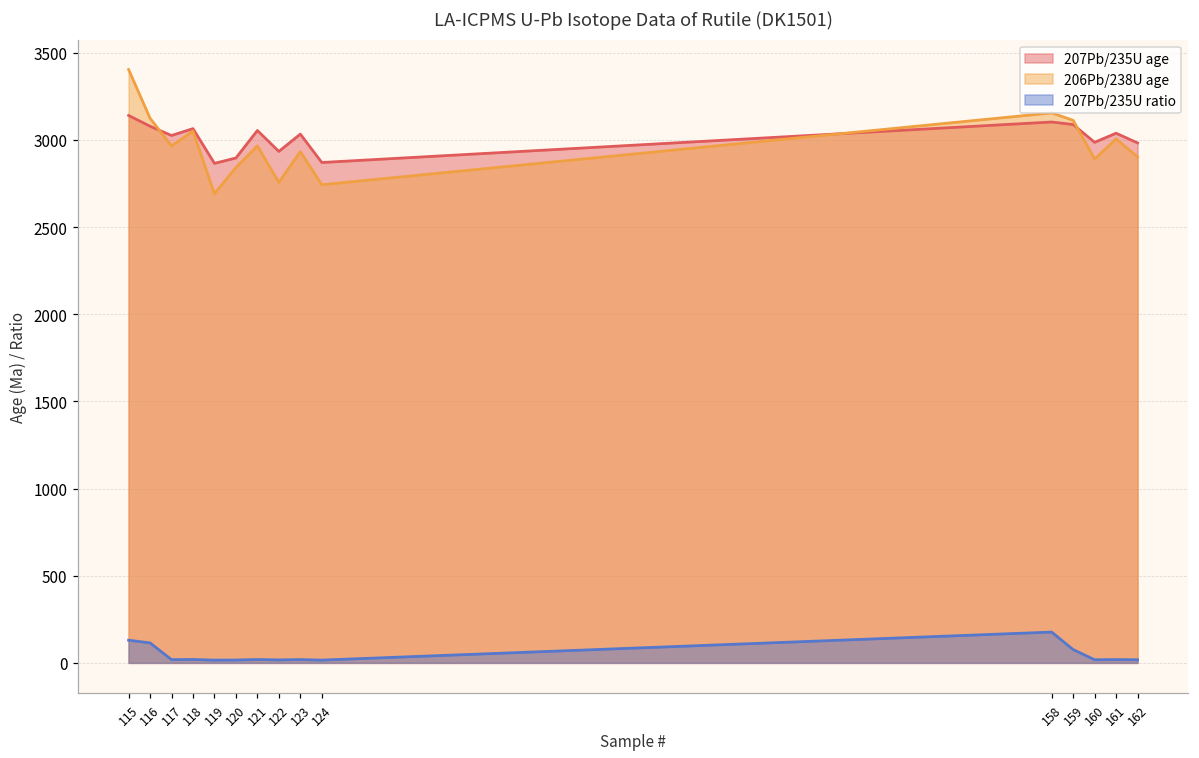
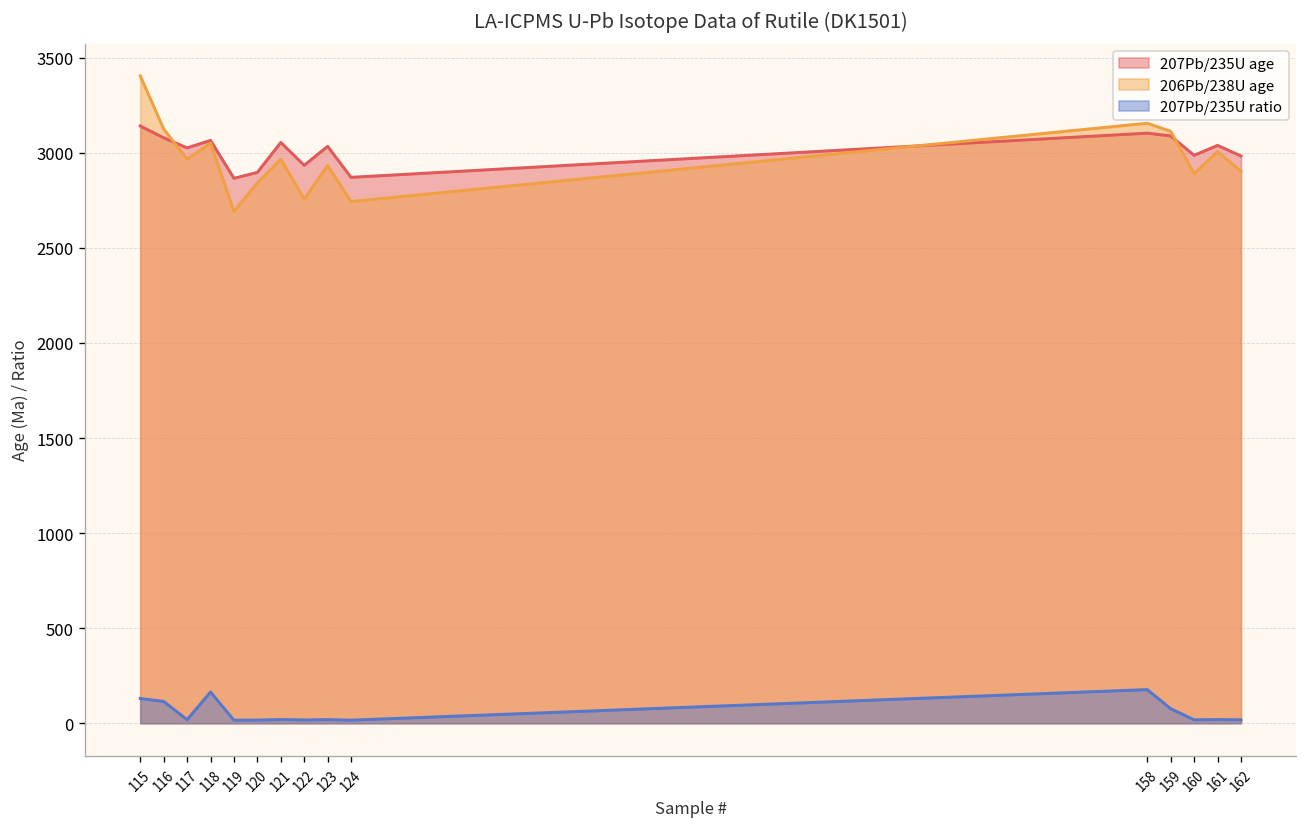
207Pb/235U ratio, 118: 20 -> 160
